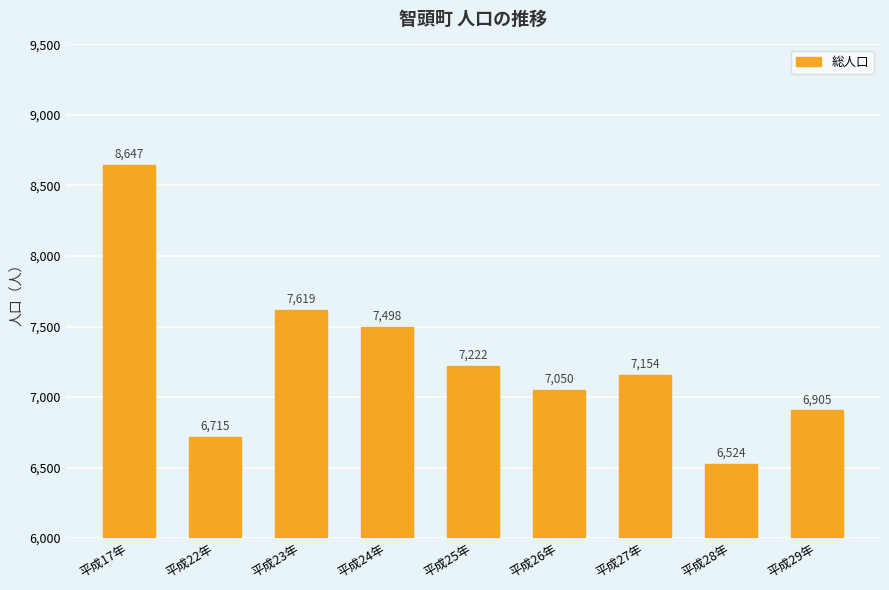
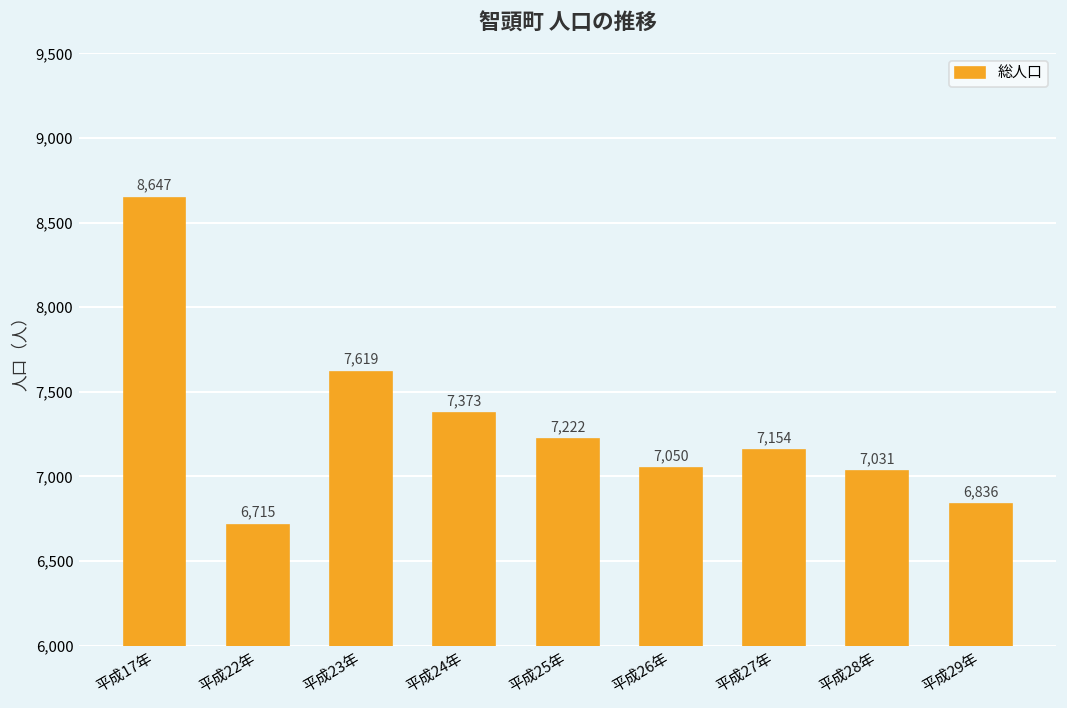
平成24年: 7,498 -> 7,373
平成28年: 6,524 -> 7,031
平成29年: 6,905 -> 6,836
